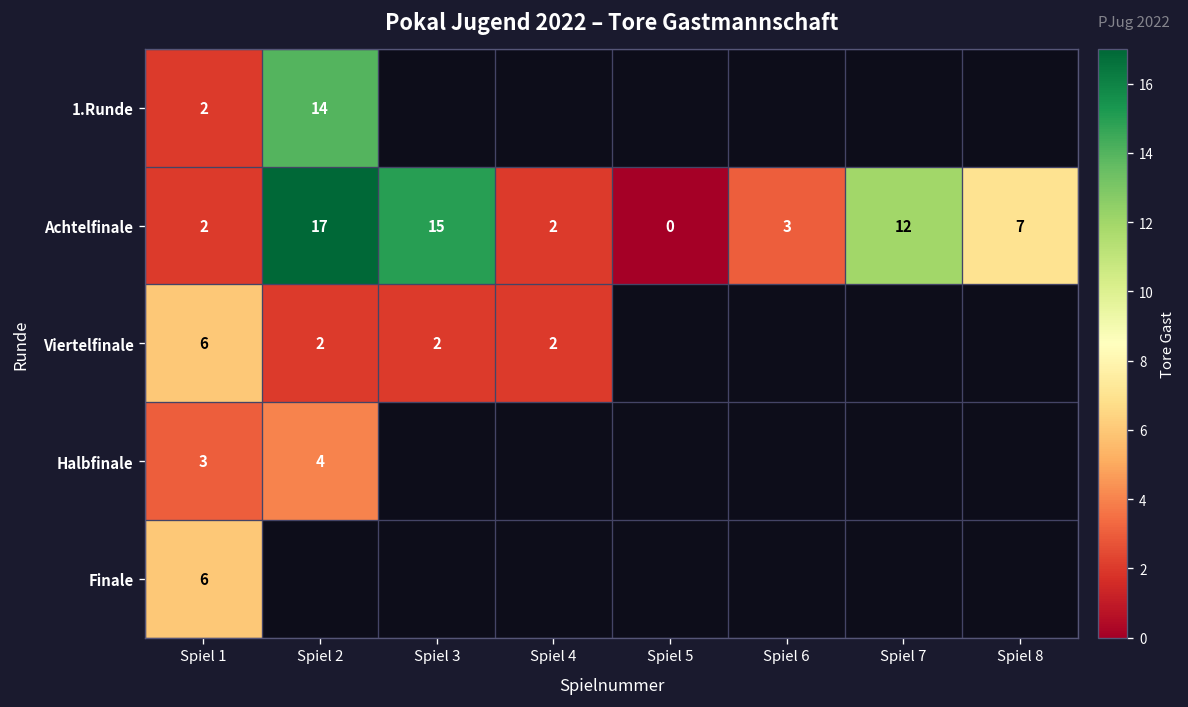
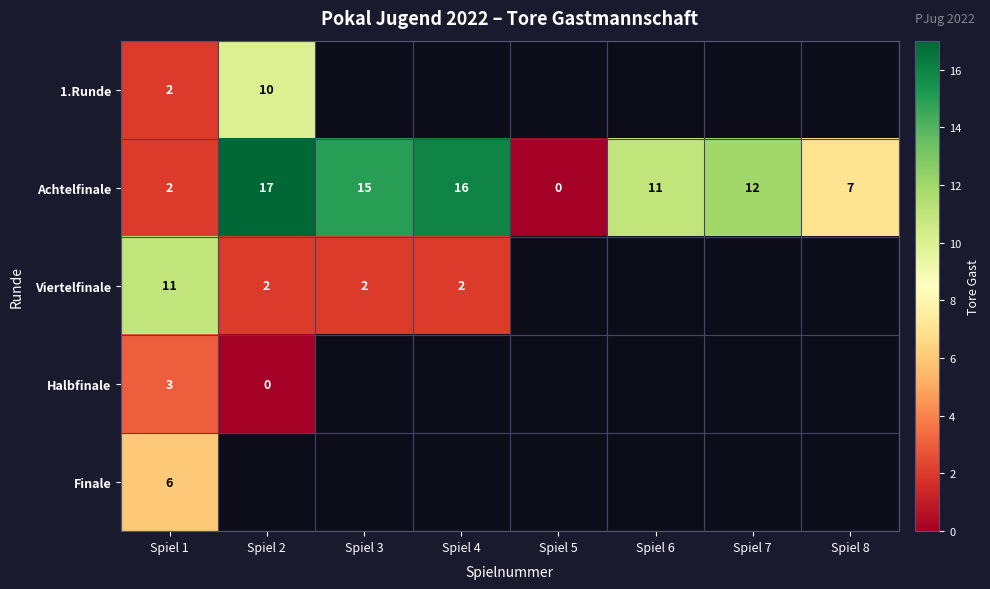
1.Runde, Spiel 2: 14 -> 10
Achtelfinale, Spiel 4: 2 -> 16
Achtelfinale, Spiel 6: 3 -> 11
Viertelfinale, Spiel 1: 6 -> 11
Halbfinale, Spiel 2: 4 -> 0
